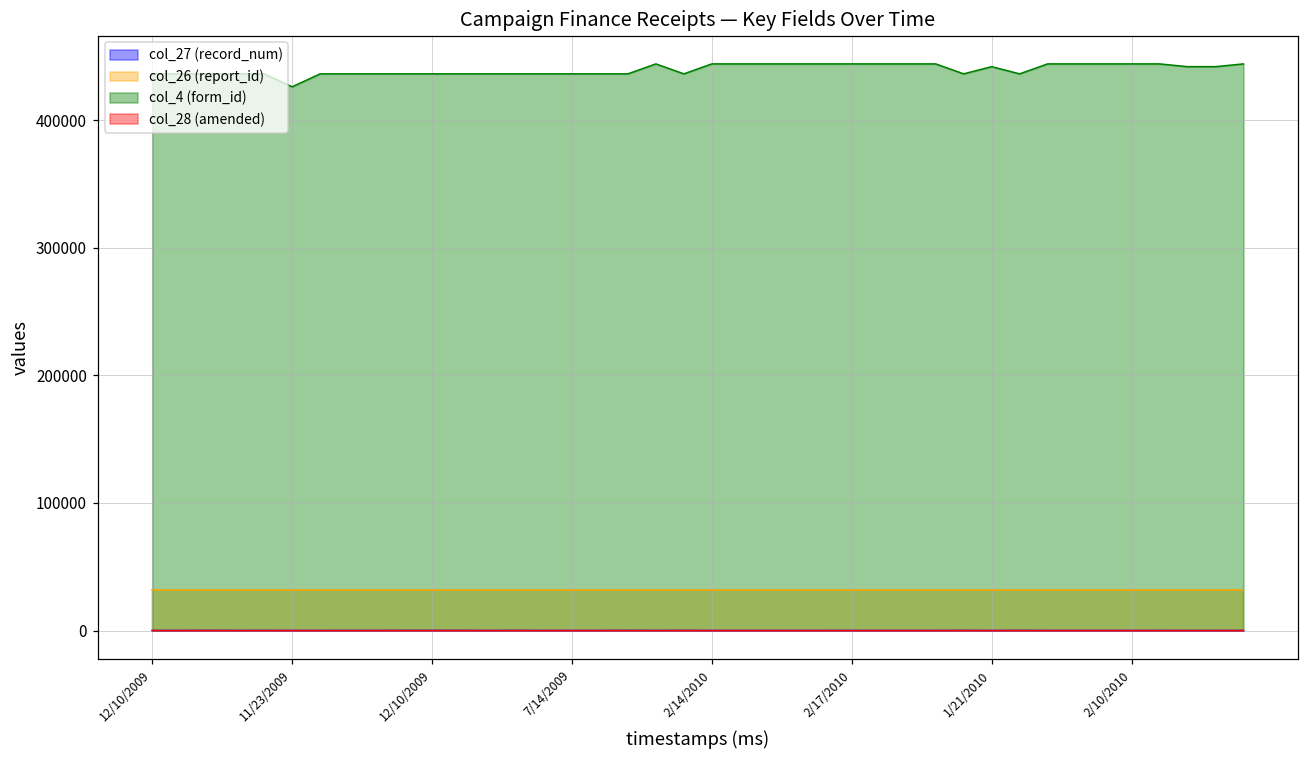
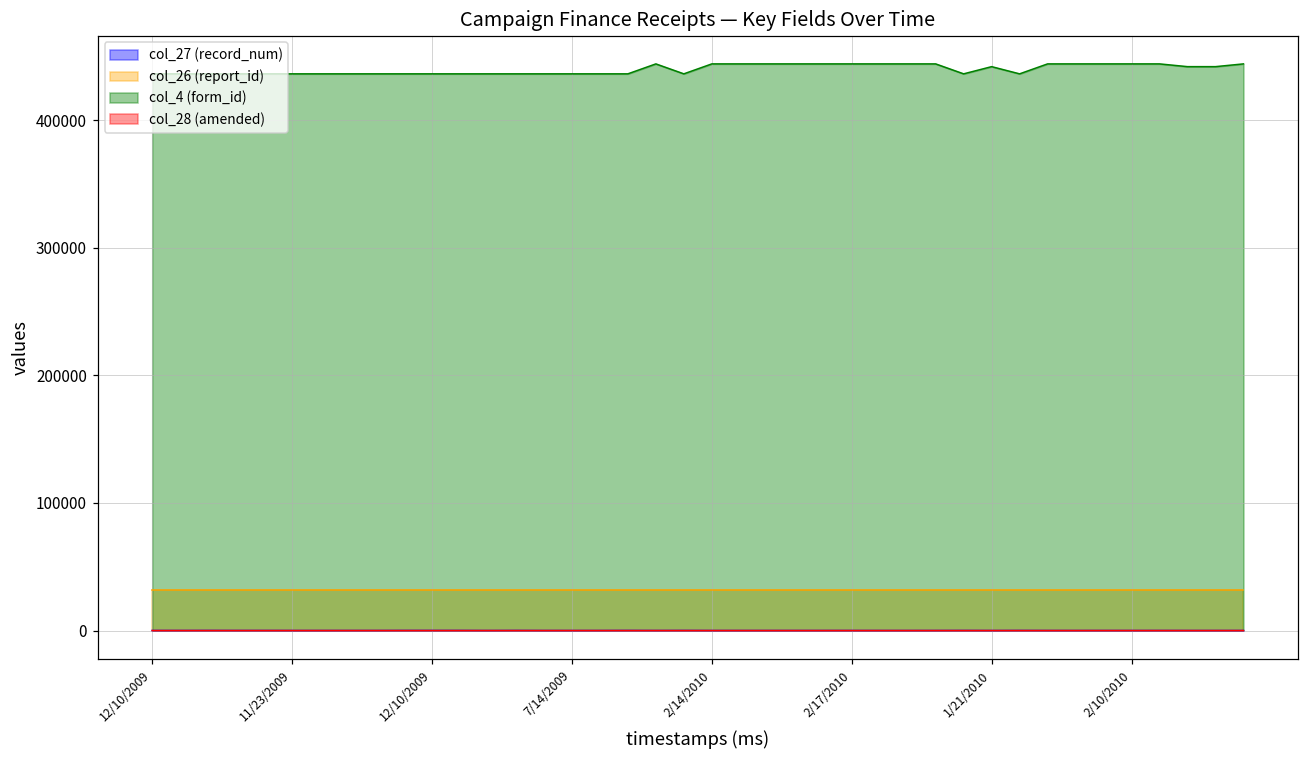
col_4 (form_id), 11/23/2009: 426000 -> 436000
